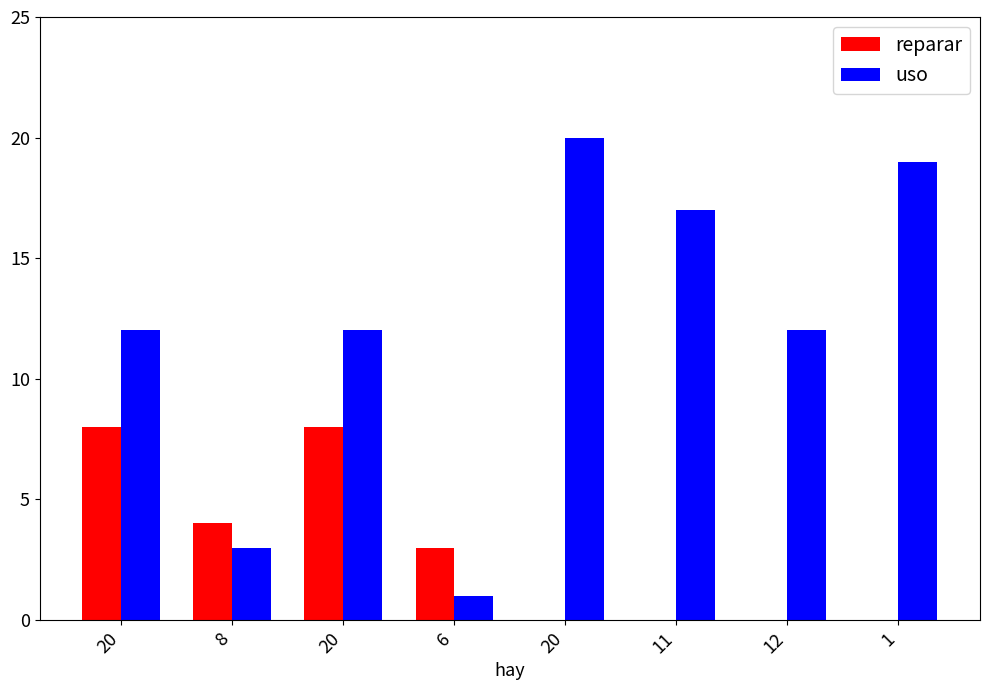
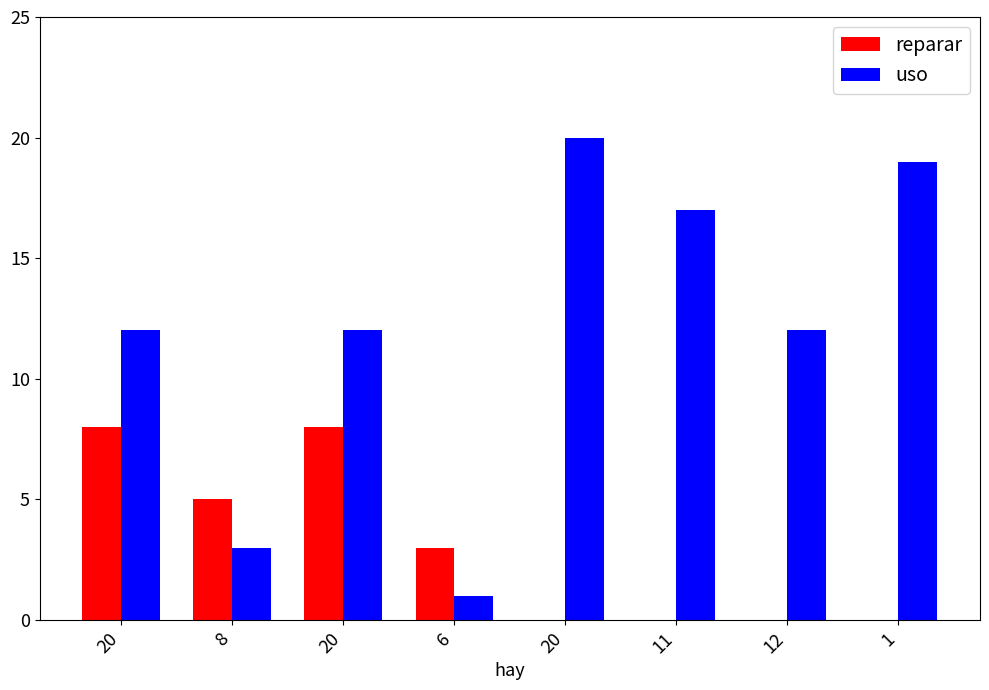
reparar, 8: 4 -> 5
